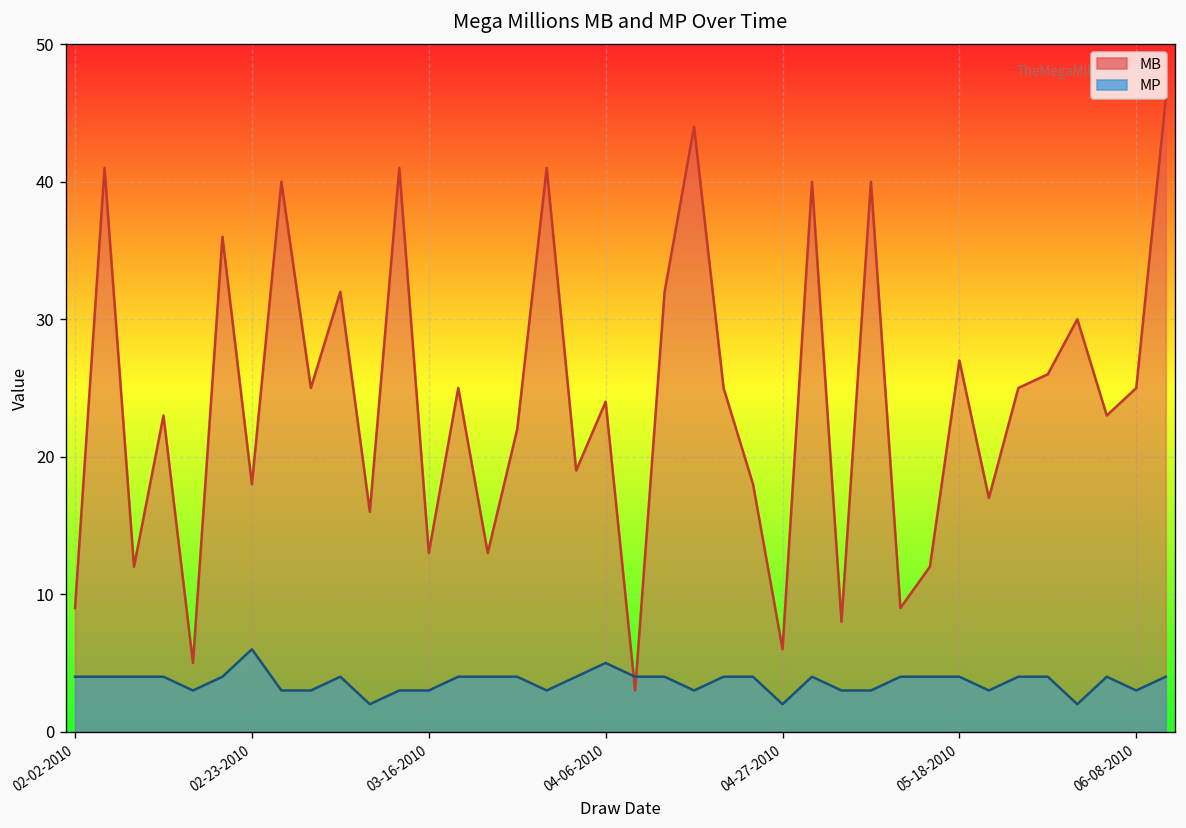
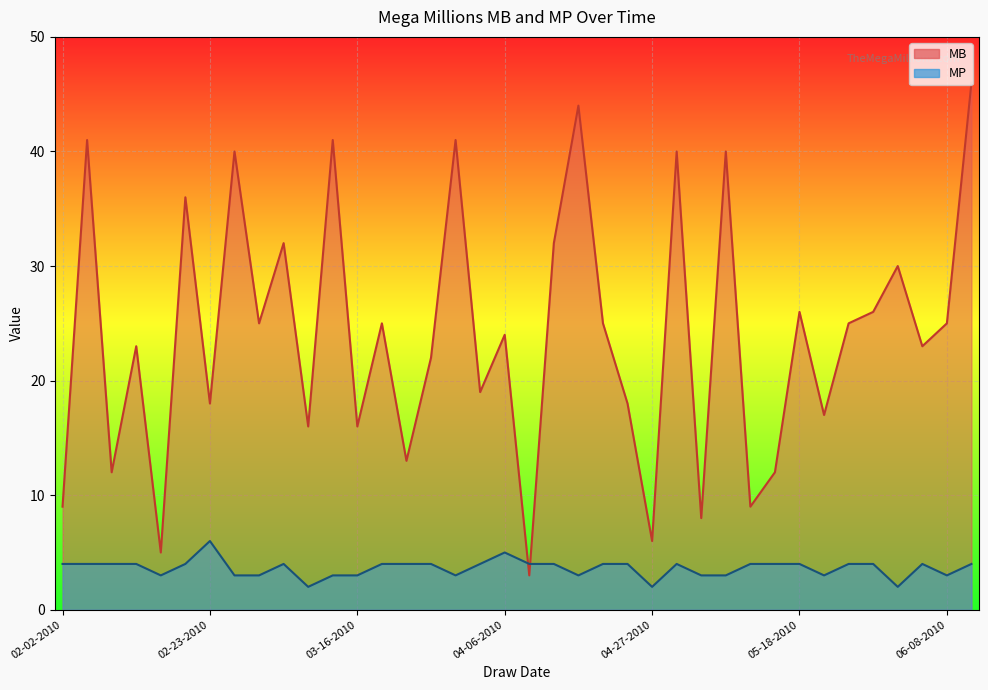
MB, 03-16-2010: 13 -> 16
MB, 05-18-2010: 27 -> 26
